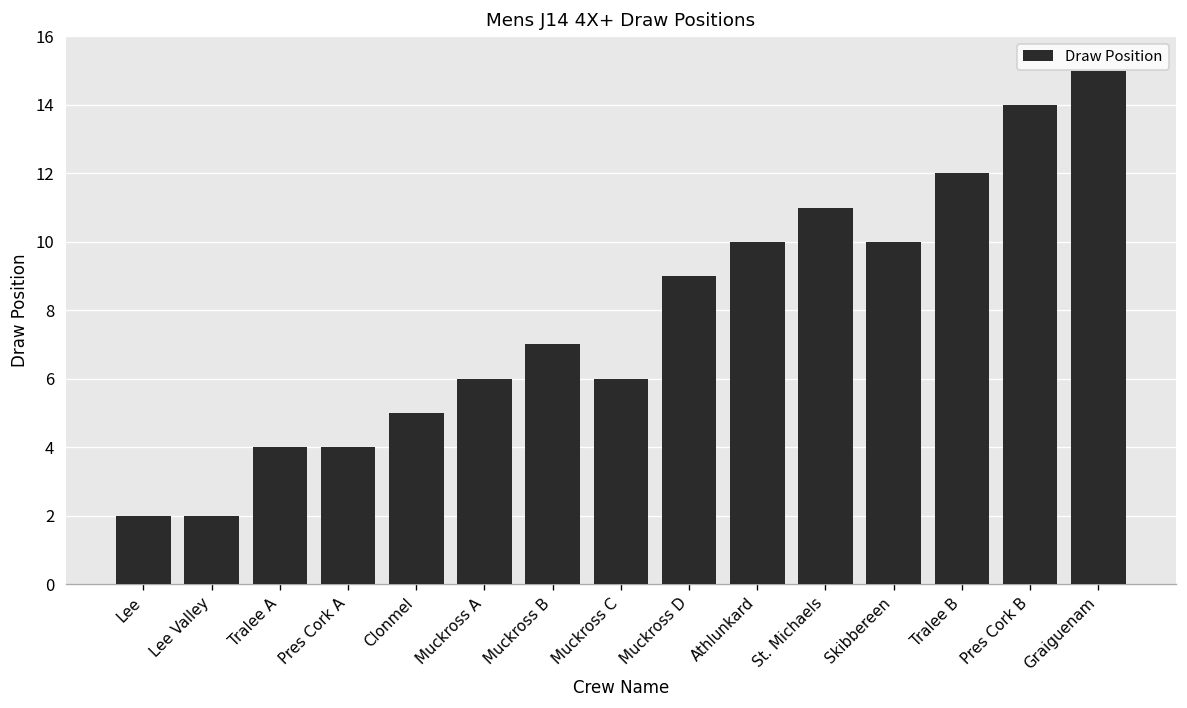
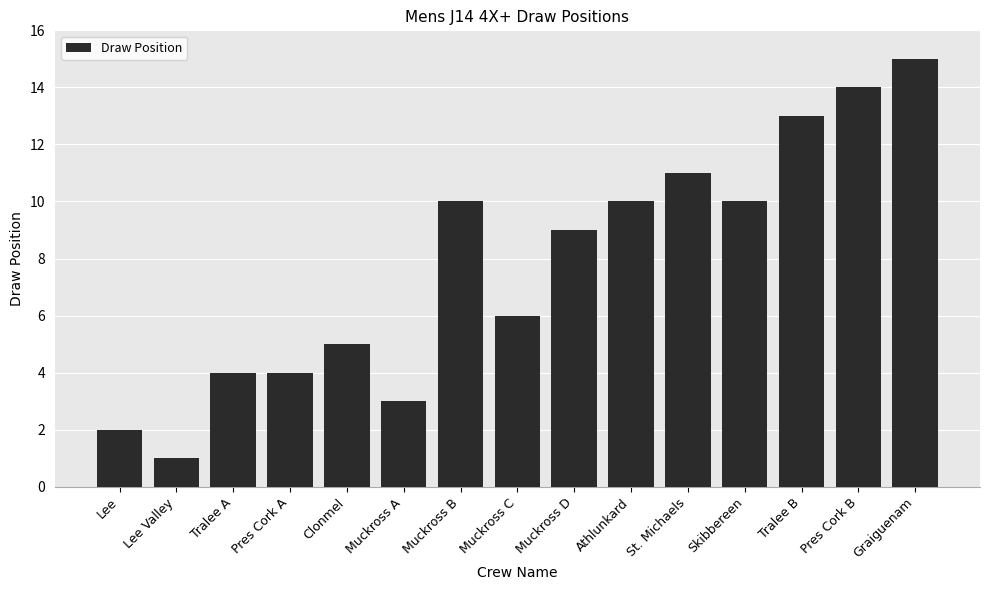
Lee Valley: 2 -> 1
Muckross A: 6 -> 3
Muckross B: 7 -> 10
Tralee B: 12 -> 13
